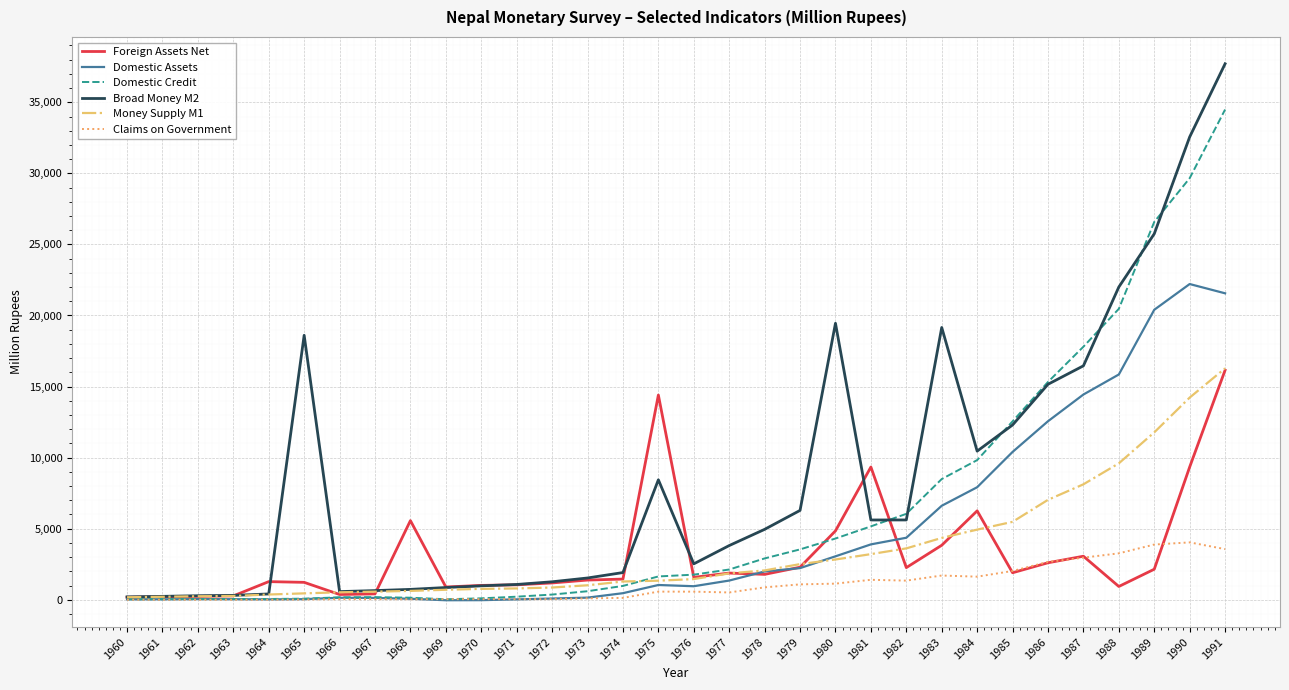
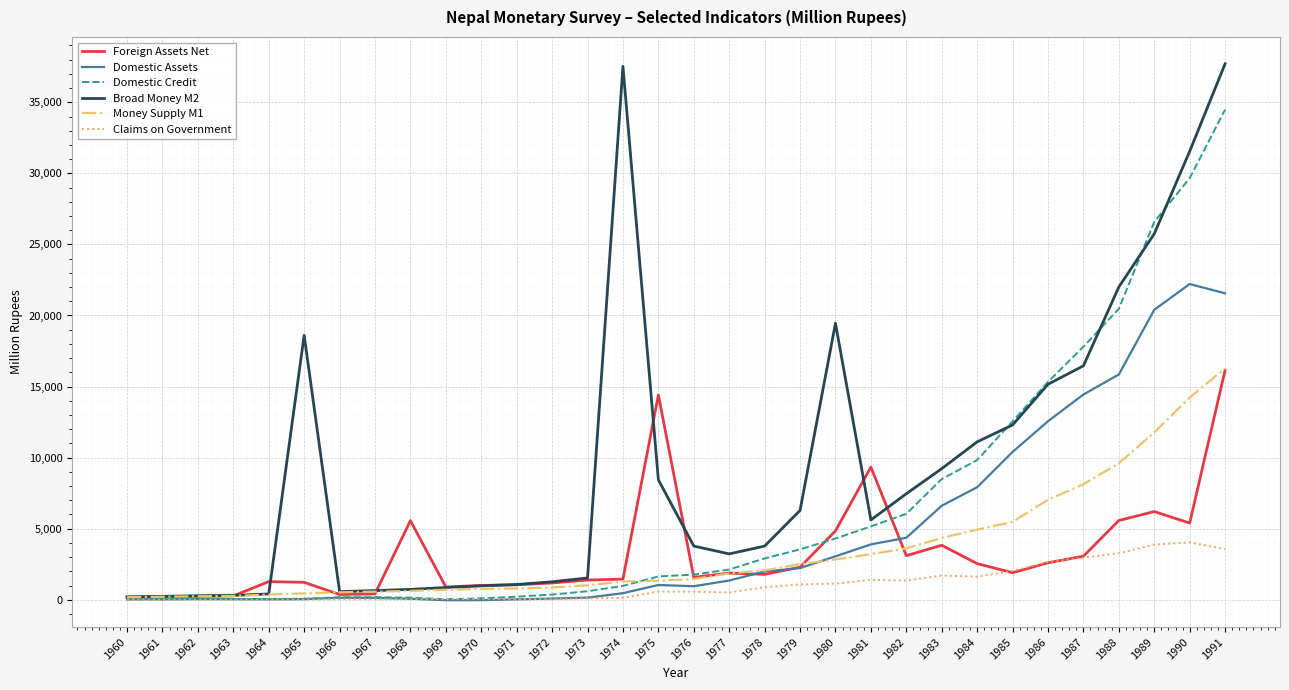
Broad Money M2, 1974: 1,900 -> 37,500
Broad Money M2, 1976: 2,500 -> 3,800
Broad Money M2, 1977: 3,800 -> 3,200
Broad Money M2, 1978: 5,000 -> 3,800
Foreign Assets Net, 1982: 2,300 -> 3,100
Broad Money M2, 1982: 5,600 -> 7,500
Broad Money M2, 1983: 19,200 -> 9,200
Foreign Assets Net, 1984: 6,300 -> 2,500
Broad Money M2, 1984: 10,500 -> 11,100
Foreign Assets Net, 1988: 900 -> 5,600
Foreign Assets Net, 1989: 2,100 -> 6,200
Foreign Assets Net, 1990: 9,300 -> 5,400
Broad Money M2, 1990: 32,600 -> 31,600
